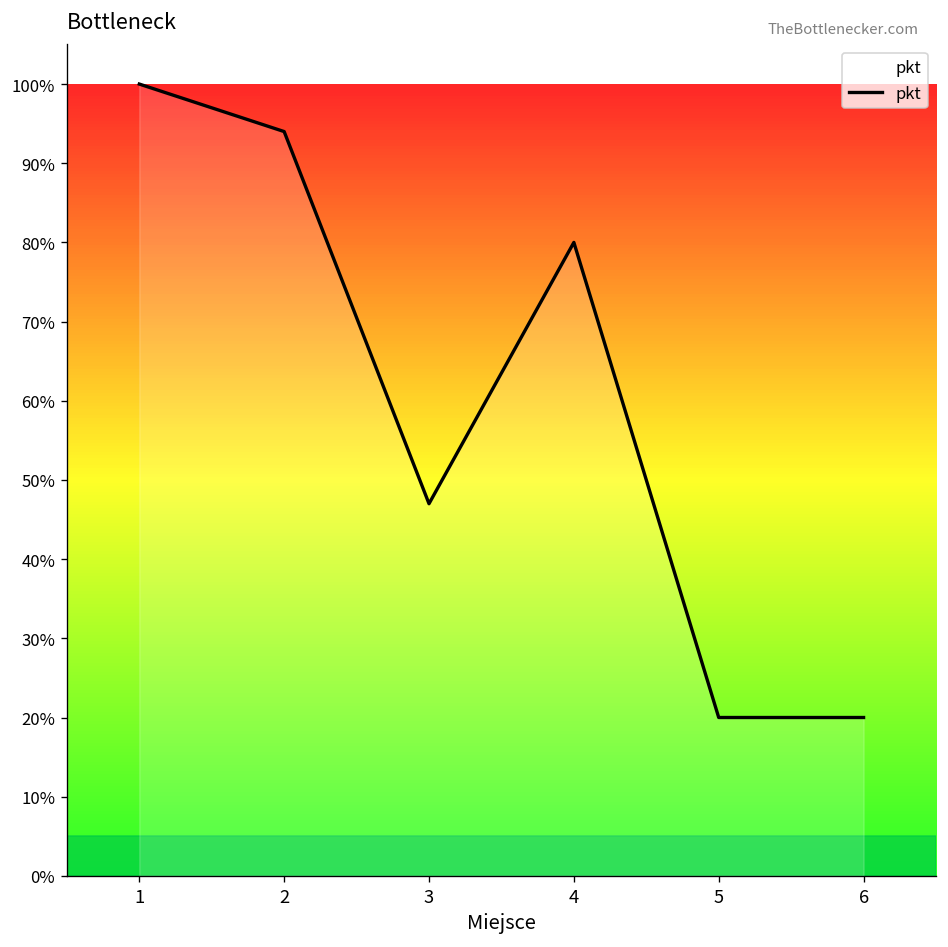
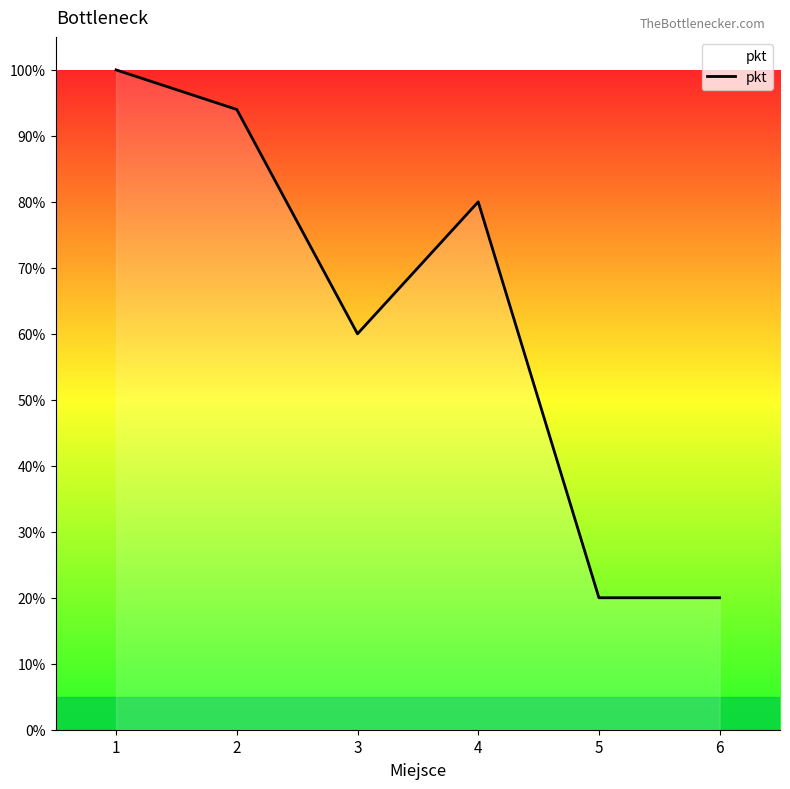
3: 47% -> 60%
